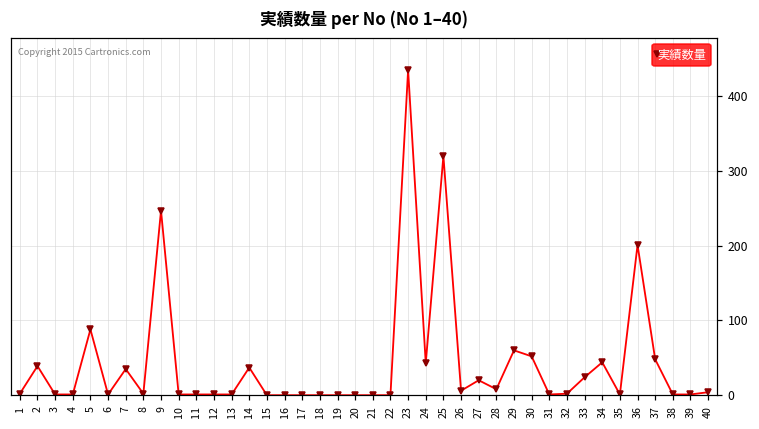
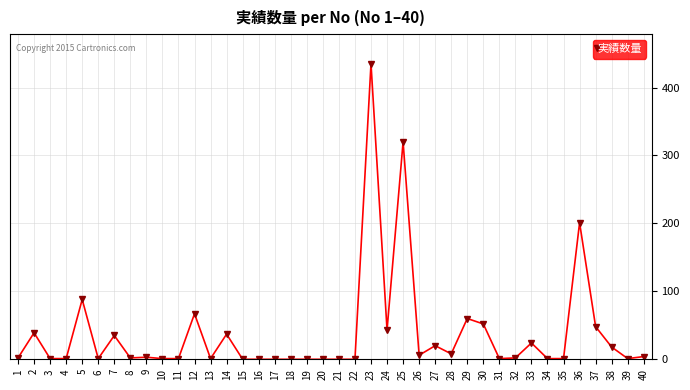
9: 250 -> 0
12: 0 -> 70
34: 40 -> 0
38: 0 -> 20
